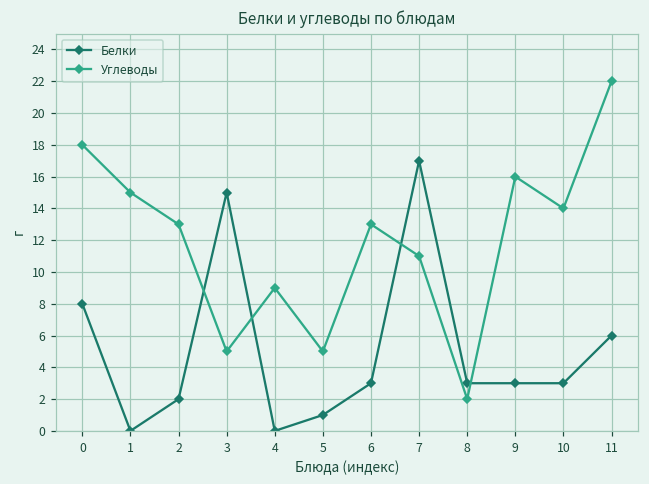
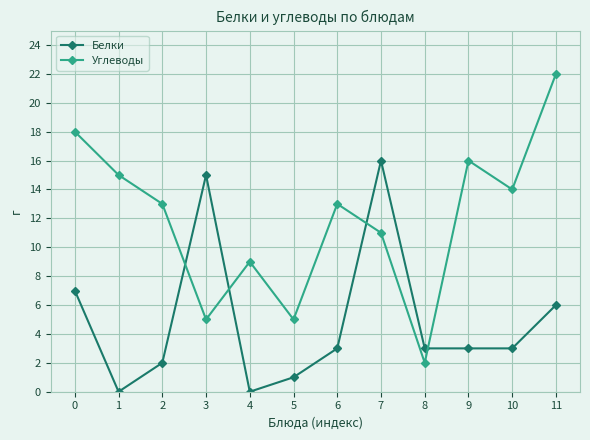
Белки, 0: 8 -> 7
Белки, 7: 17 -> 16
